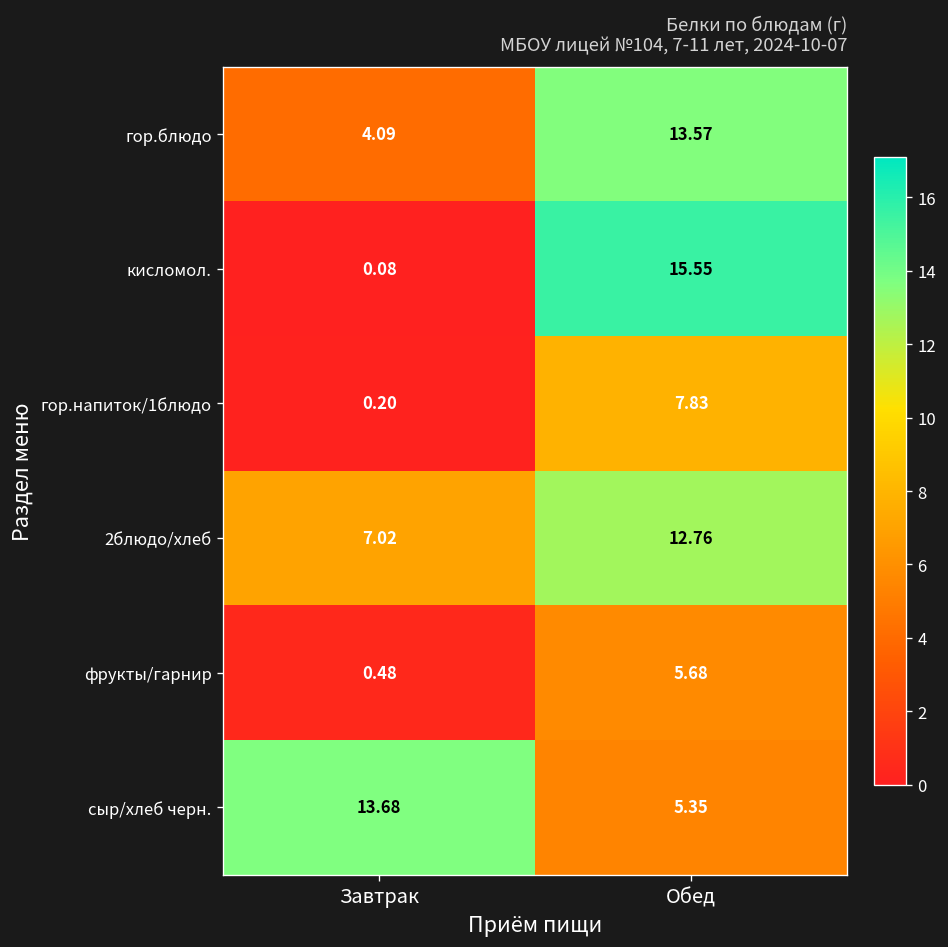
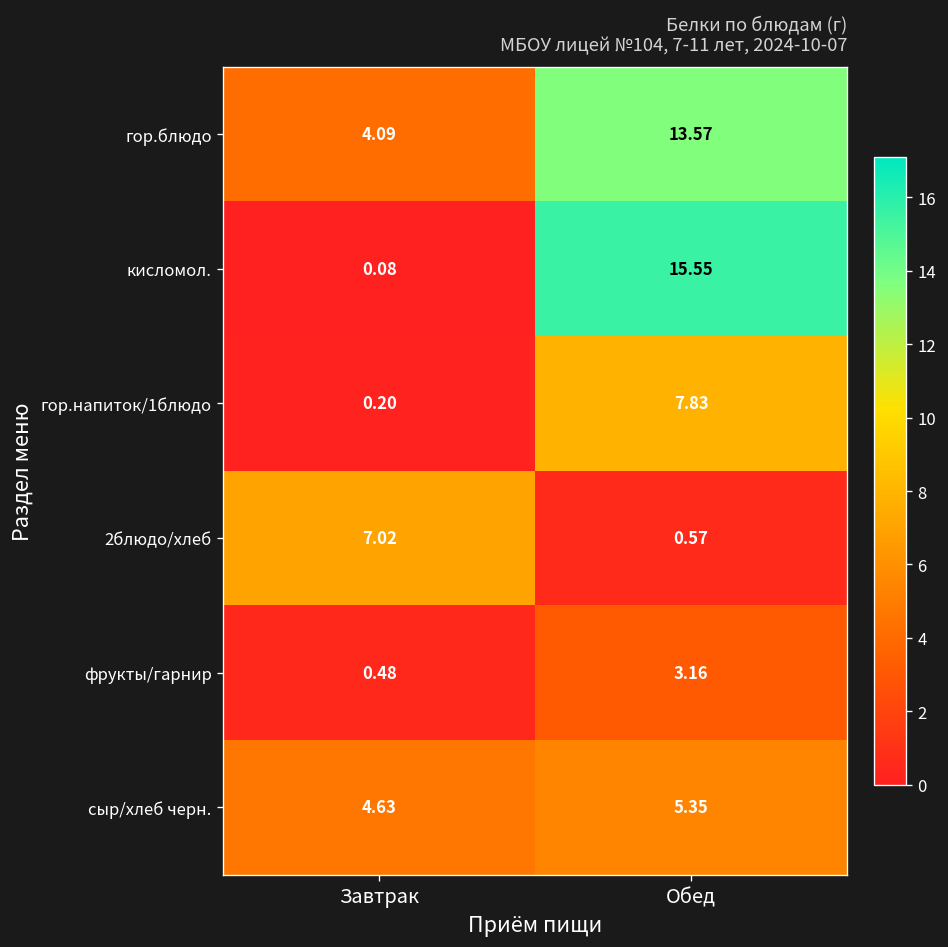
2блюдо/хлеб, Обед: 12.76 -> 0.57
фрукты/гарнир, Обед: 5.68 -> 3.16
сыр/хлеб черн., Завтрак: 13.68 -> 4.63
